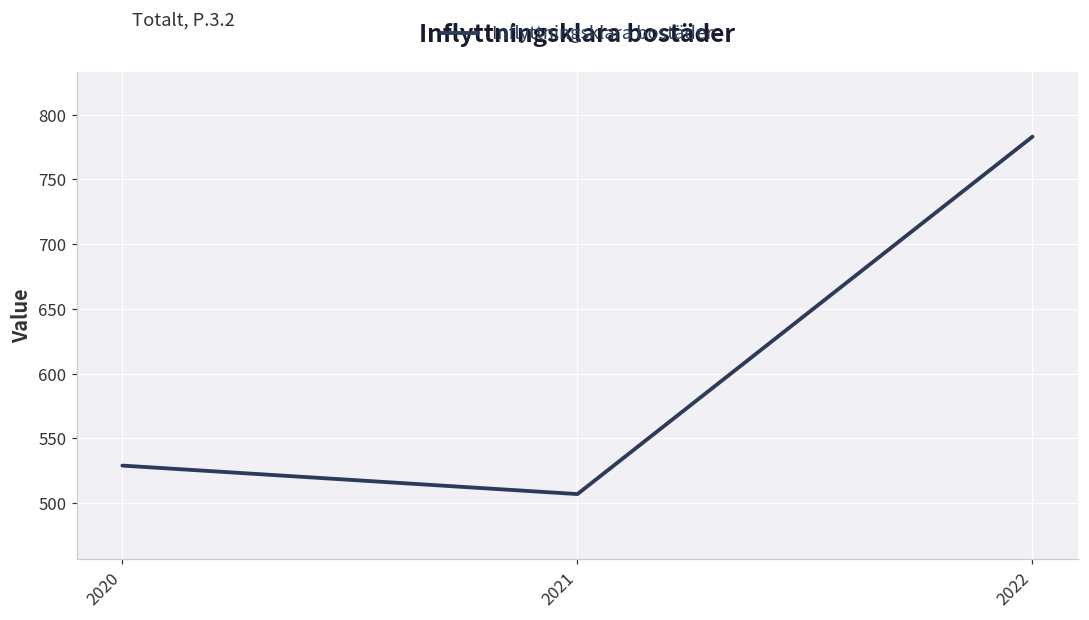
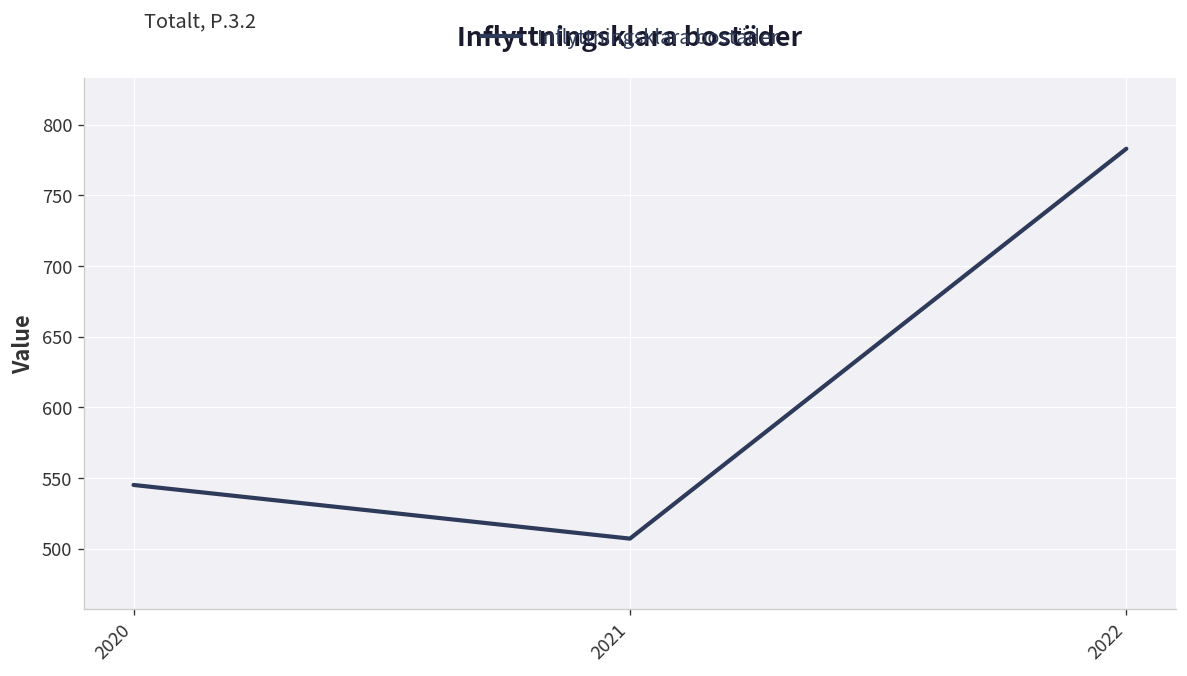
2020: 529 -> 545
